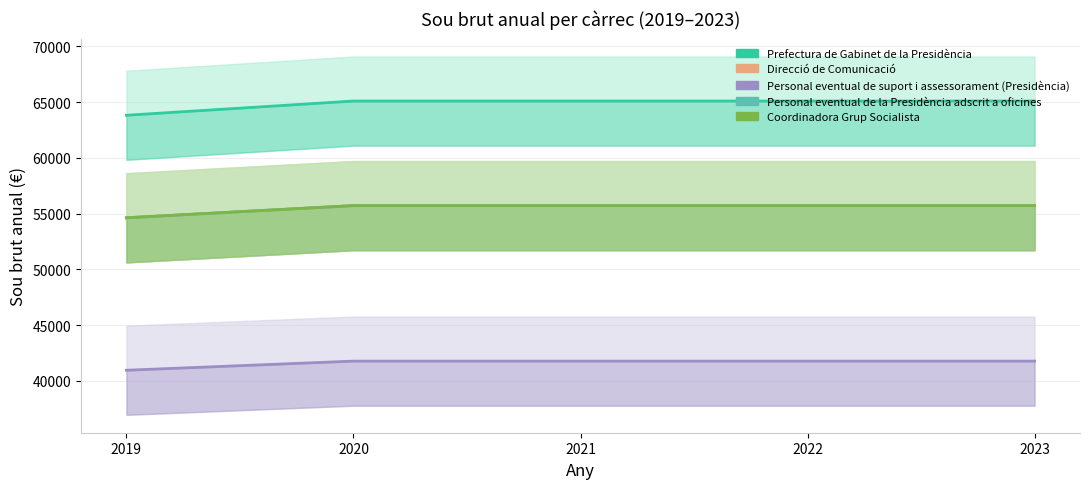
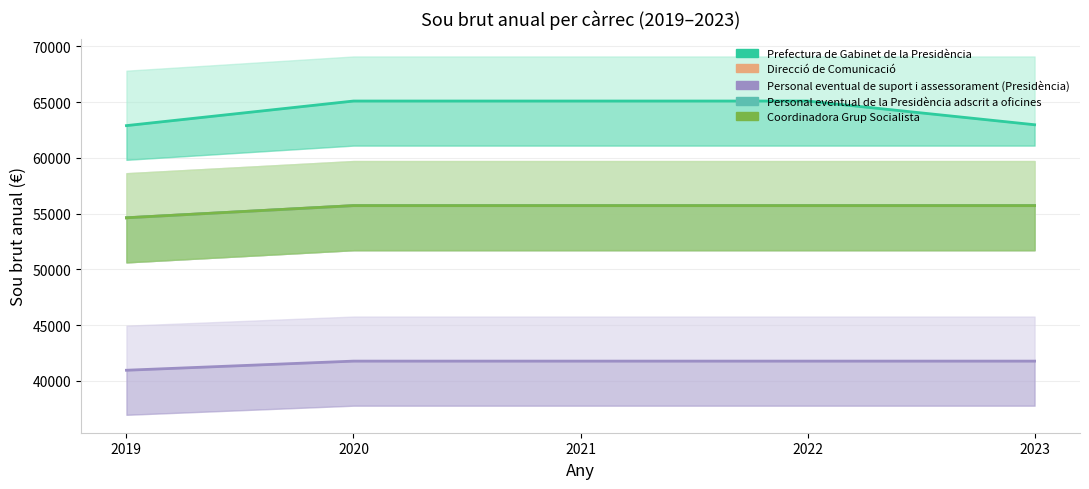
Prefectura de Gabinet de la Presidència, 2019: 63800 -> 62900
Prefectura de Gabinet de la Presidència, 2023: 65100 -> 63000
